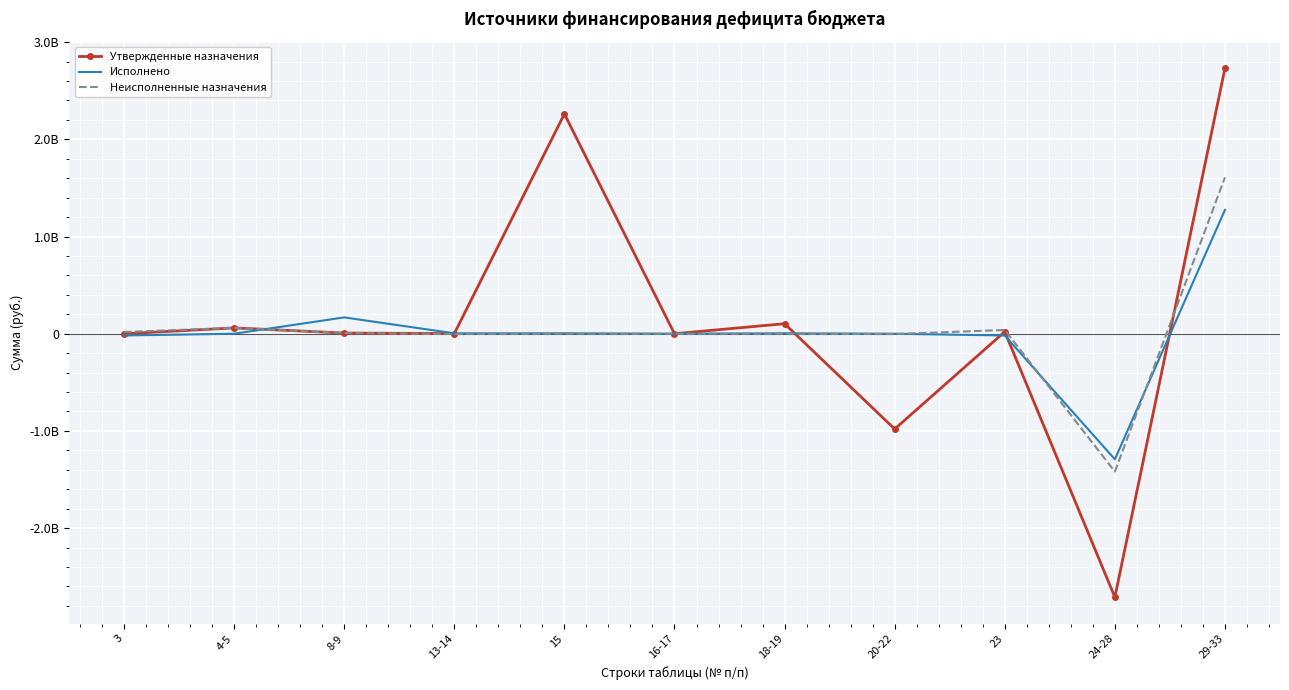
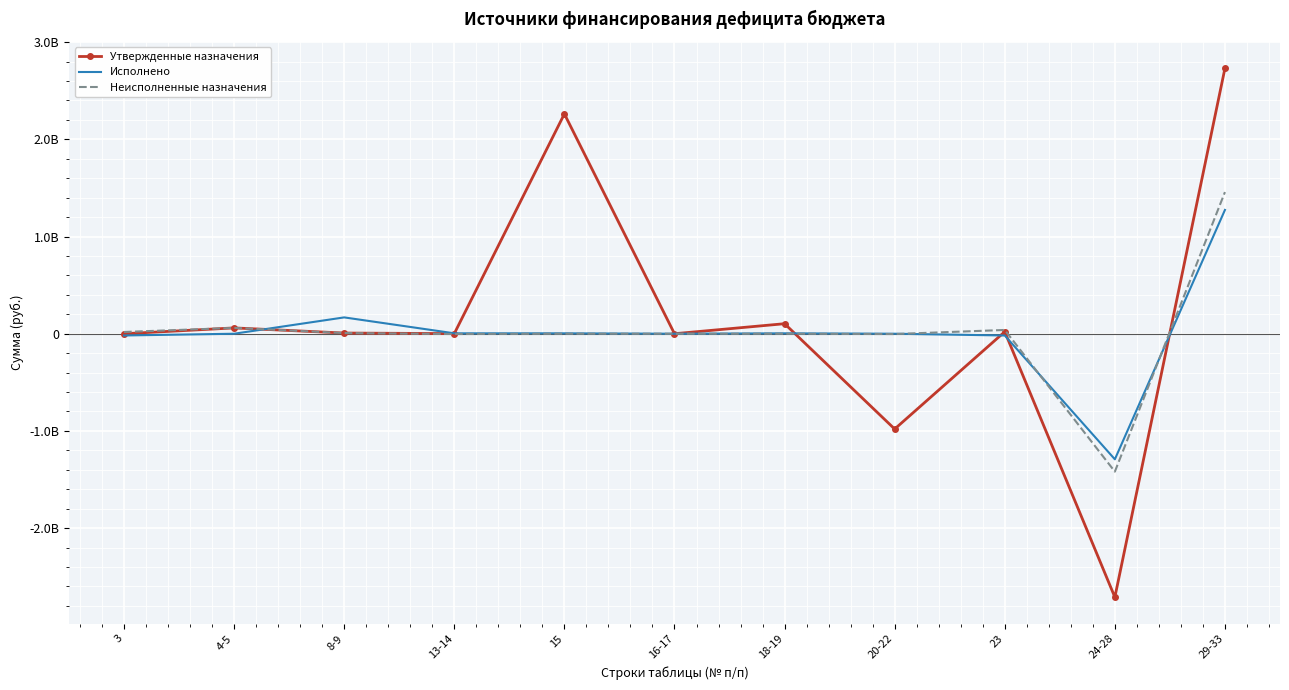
Неисполненные назначения, 29-33: 1600000000 -> 1500000000
